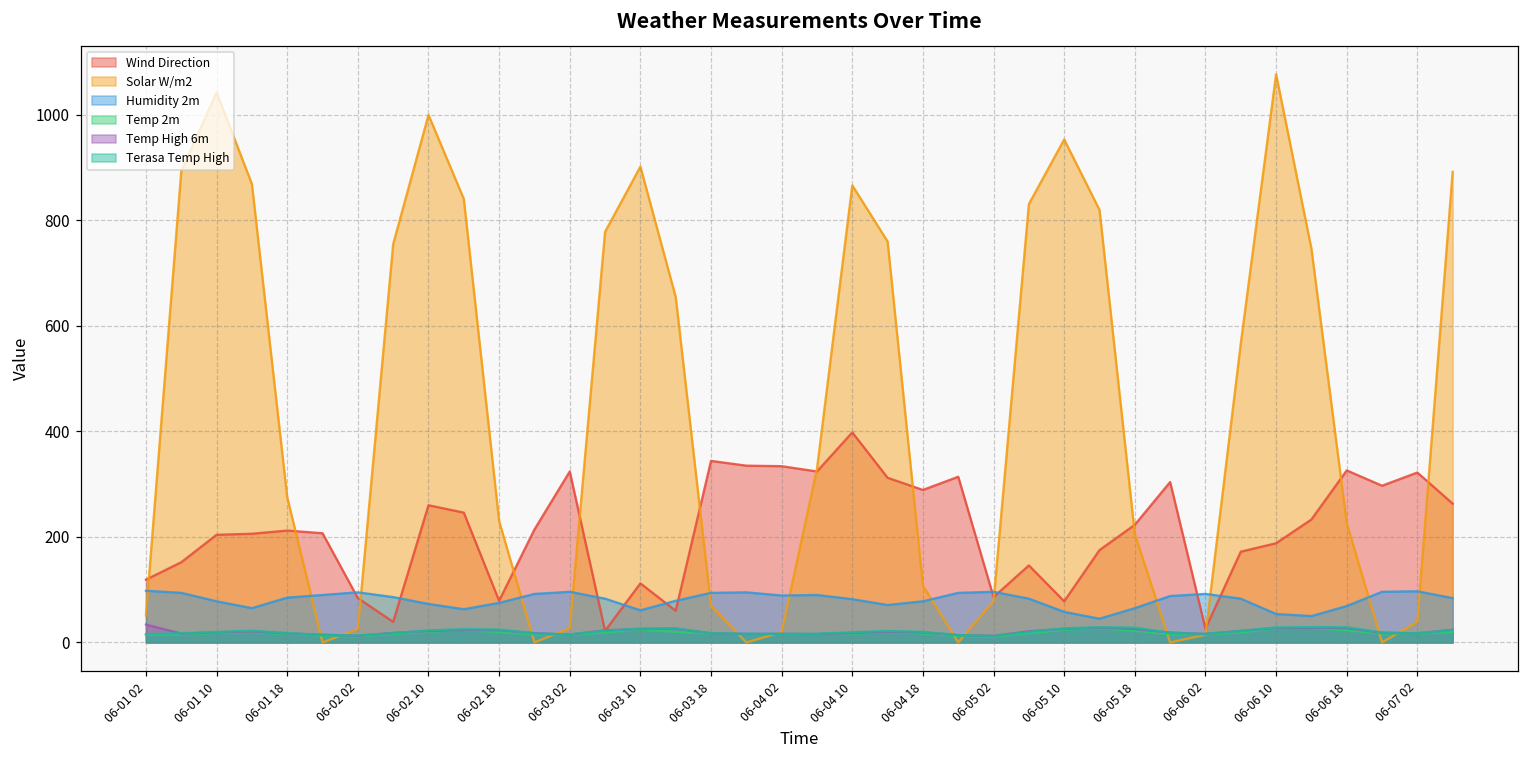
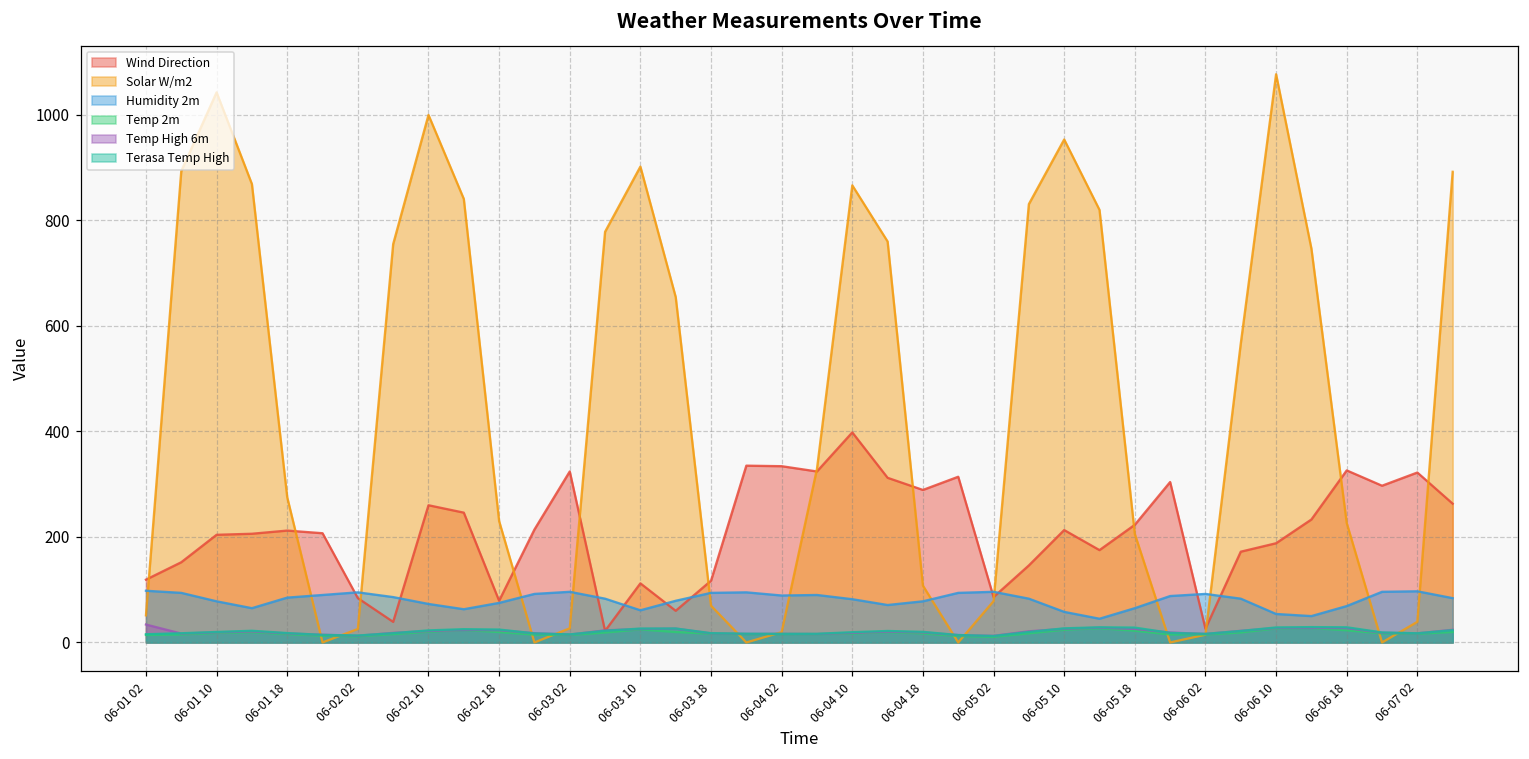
Wind Direction, 06-03 18: 340 -> 120
Wind Direction, 06-05 10: 80 -> 210
